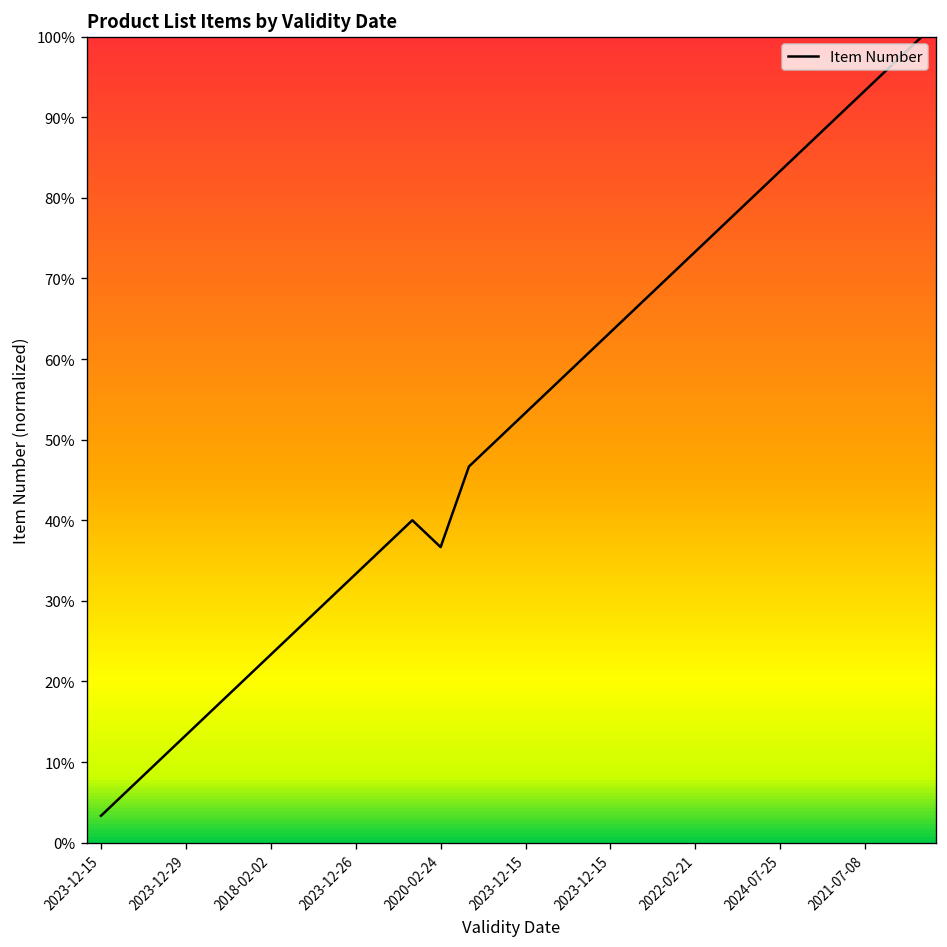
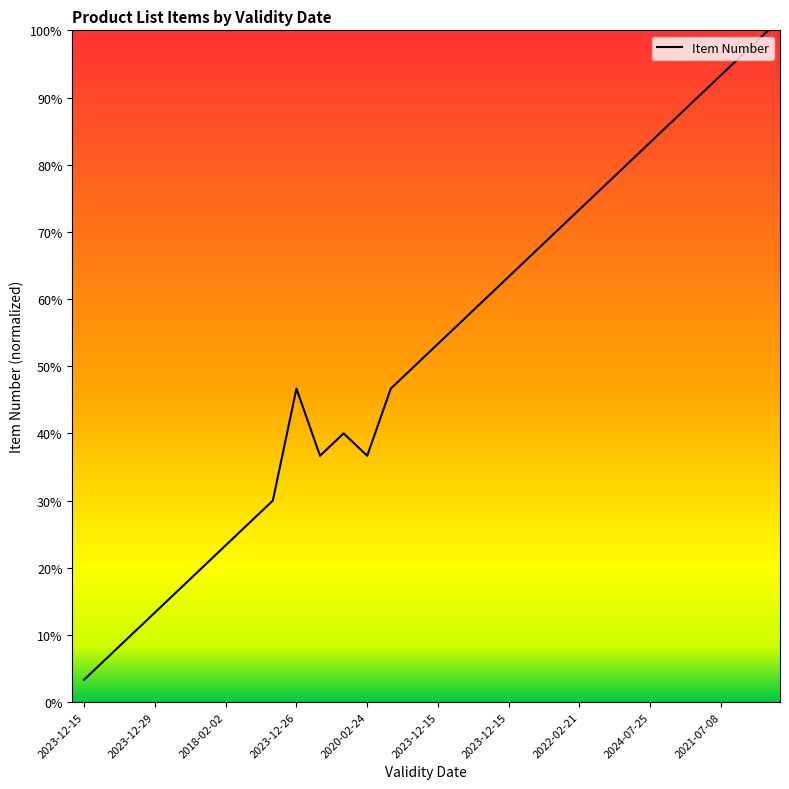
2023-12-26: 33% -> 47%
